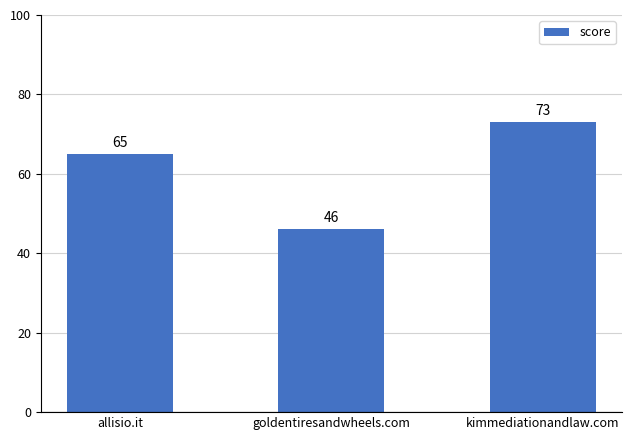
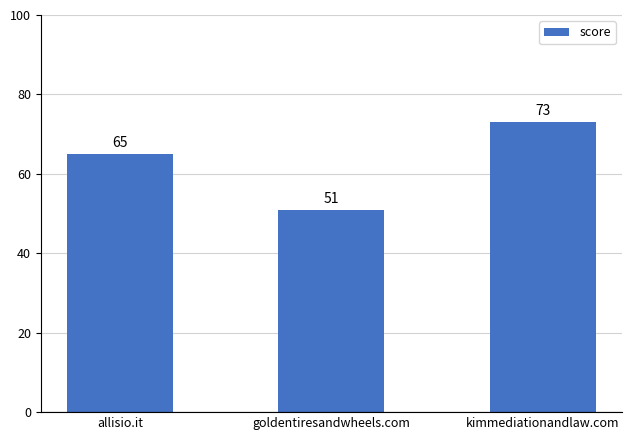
goldentiresandwheels.com: 46 -> 51
